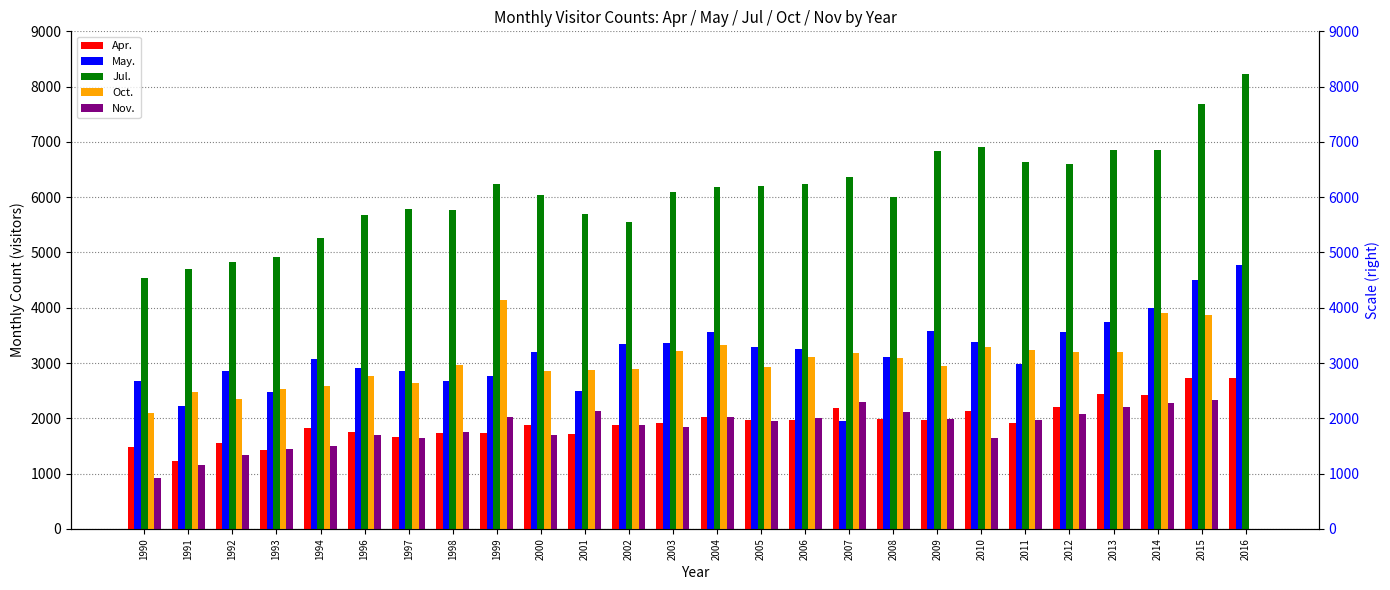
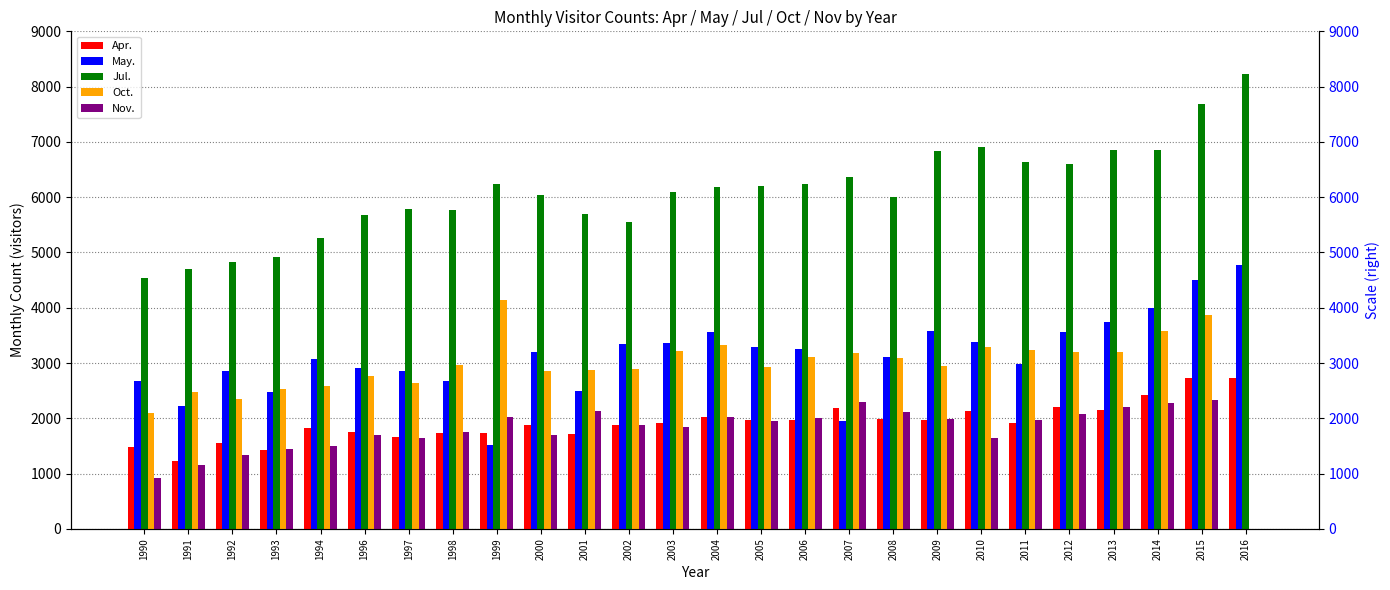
May., 1999: 2800 -> 1500
Apr., 2013: 2400 -> 2100
Oct., 2014: 3900 -> 3600
